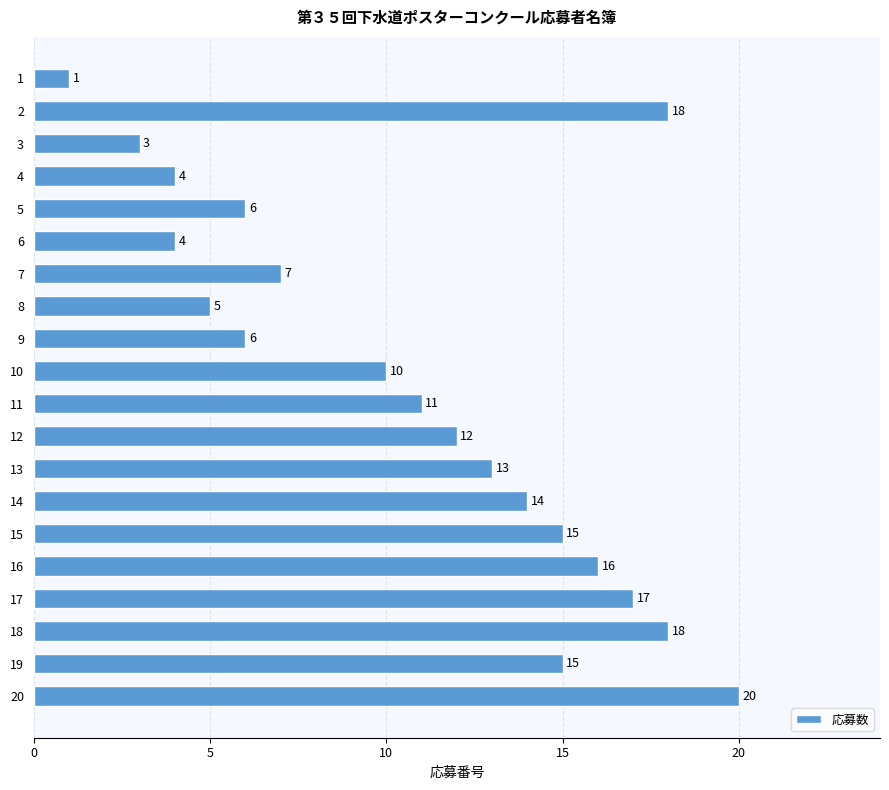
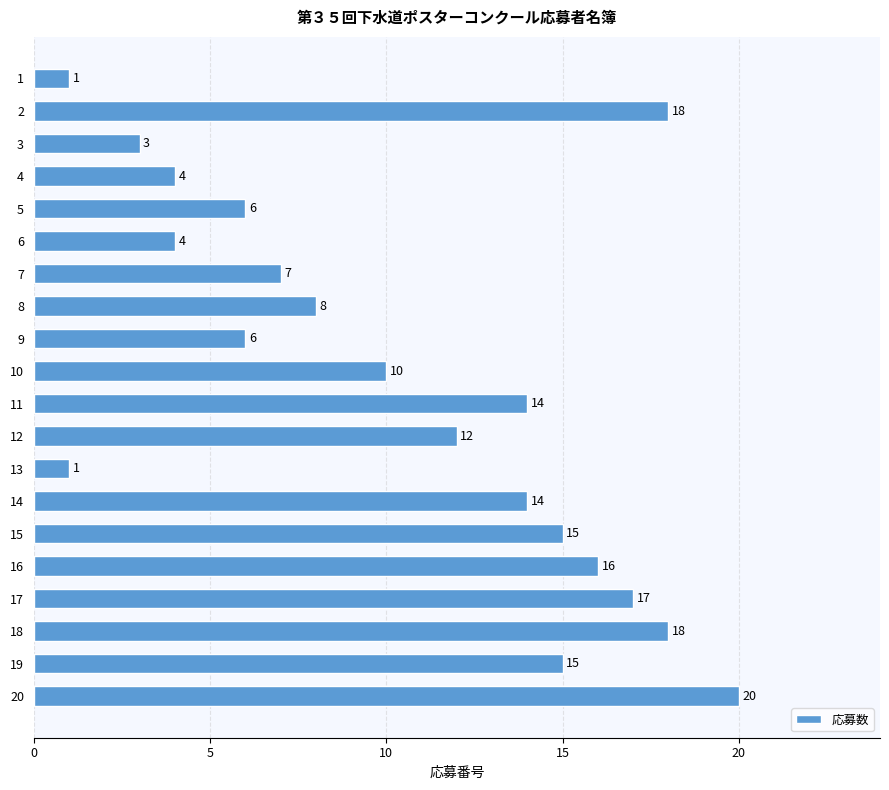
8: 5 -> 8
11: 11 -> 14
13: 13 -> 1
